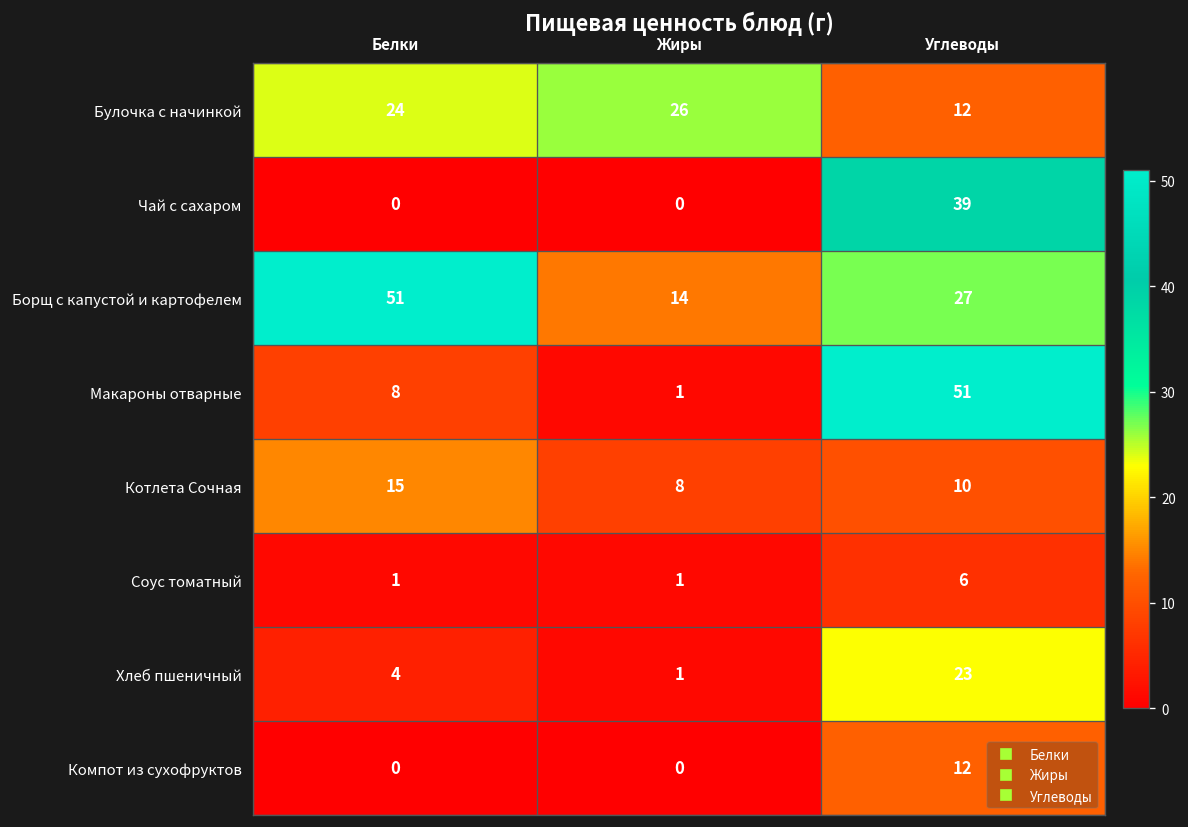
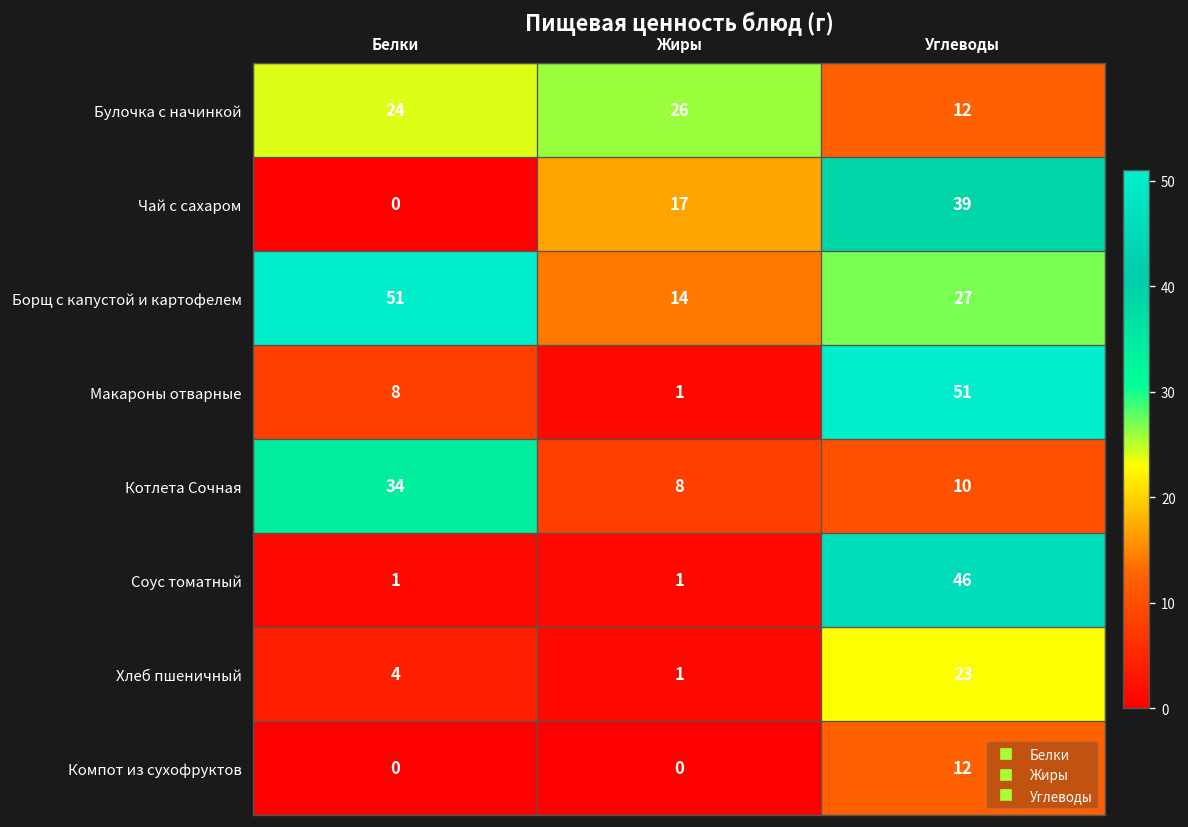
Чай с сахаром, Жиры: 0 -> 17
Котлета Сочная, Белки: 15 -> 34
Соус томатный, Углеводы: 6 -> 46
